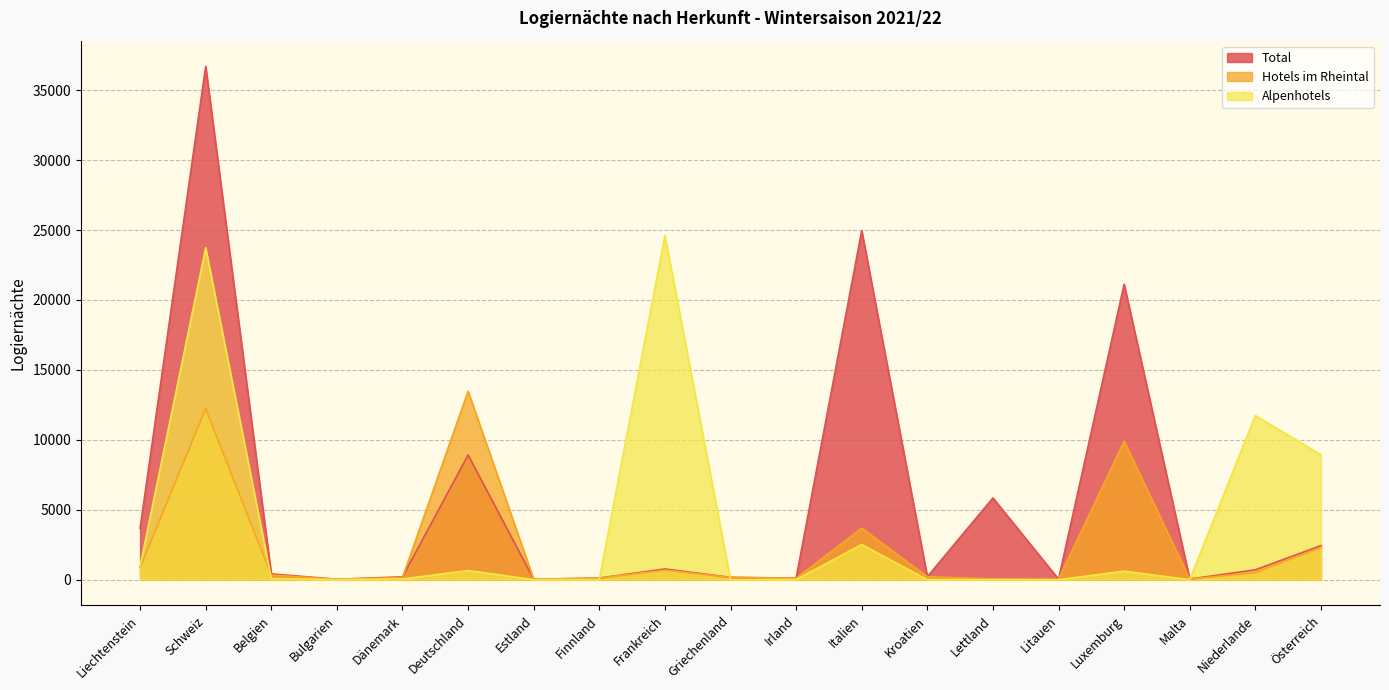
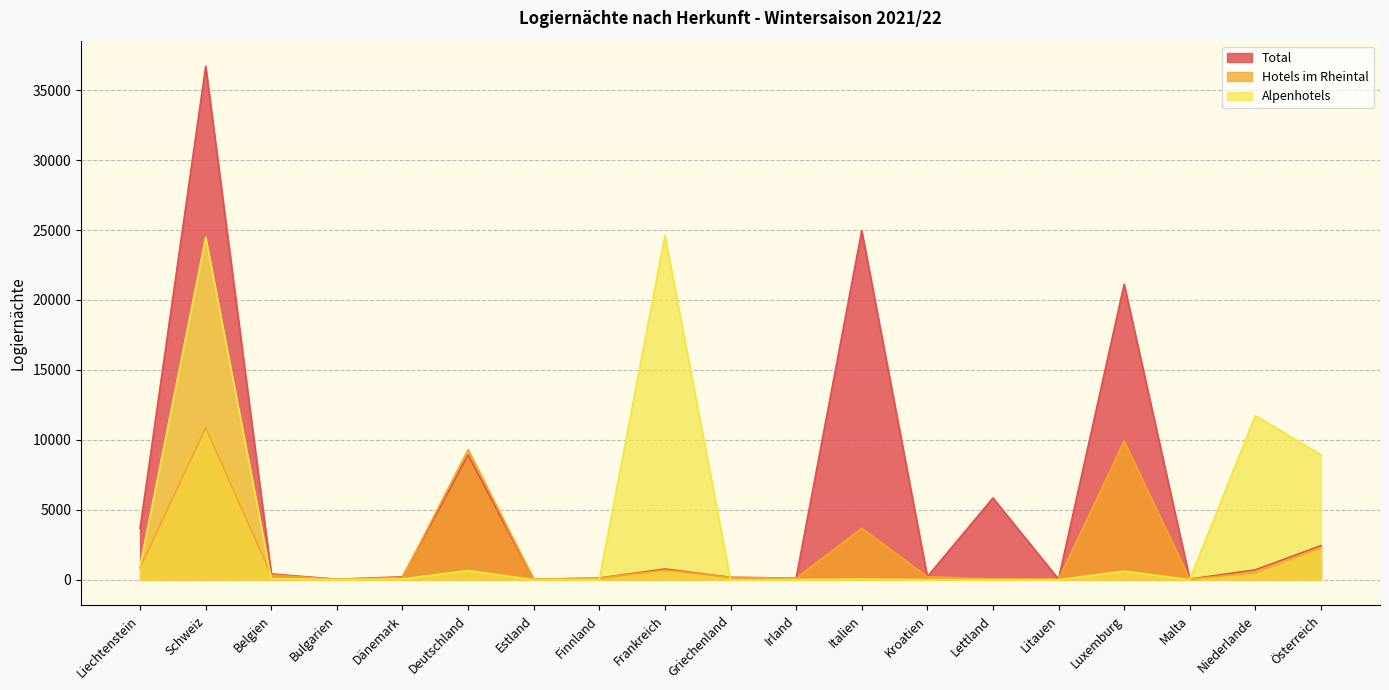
Hotels im Rheintal, Schweiz: 12200 -> 10800
Alpenhotels, Schweiz: 23700 -> 24500
Hotels im Rheintal, Deutschland: 13500 -> 9300
Alpenhotels, Italien: 2500 -> 0
